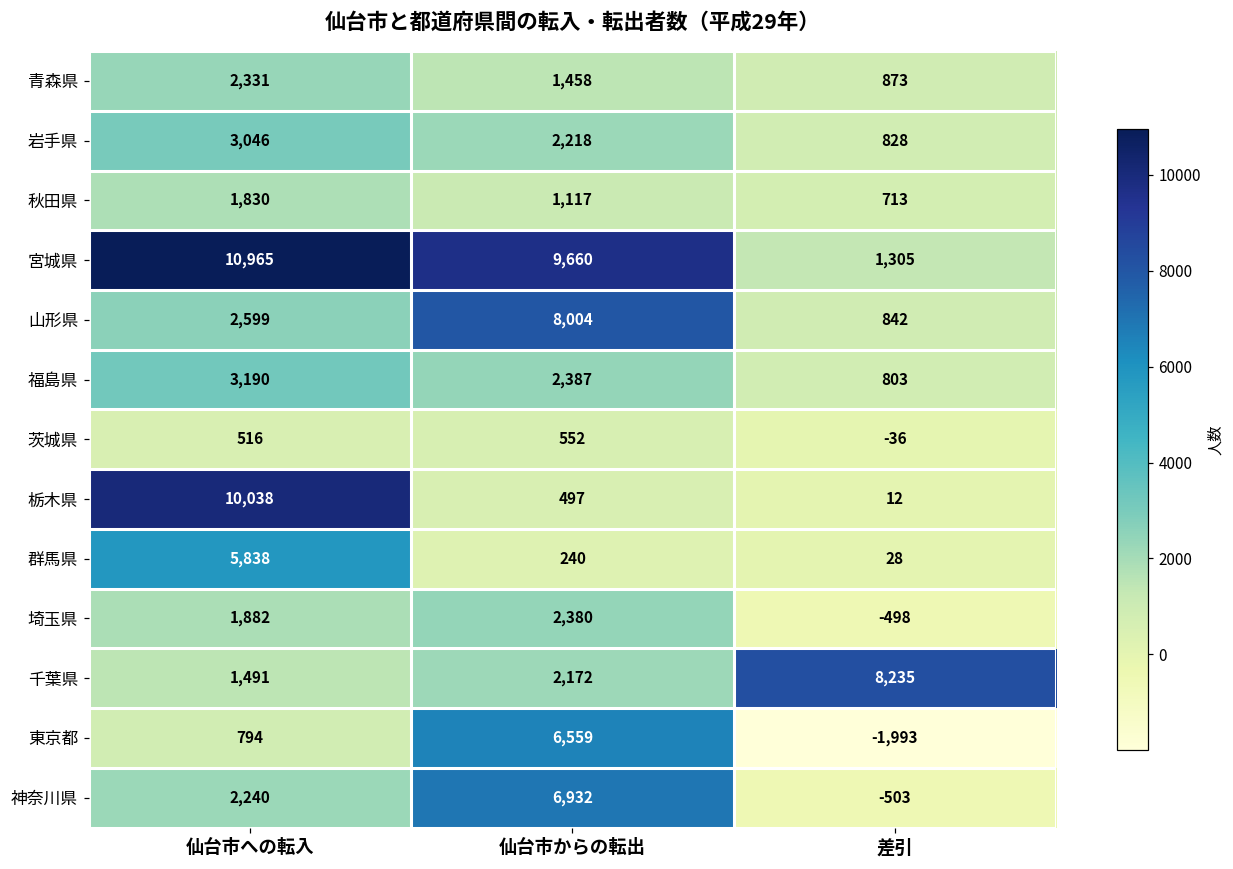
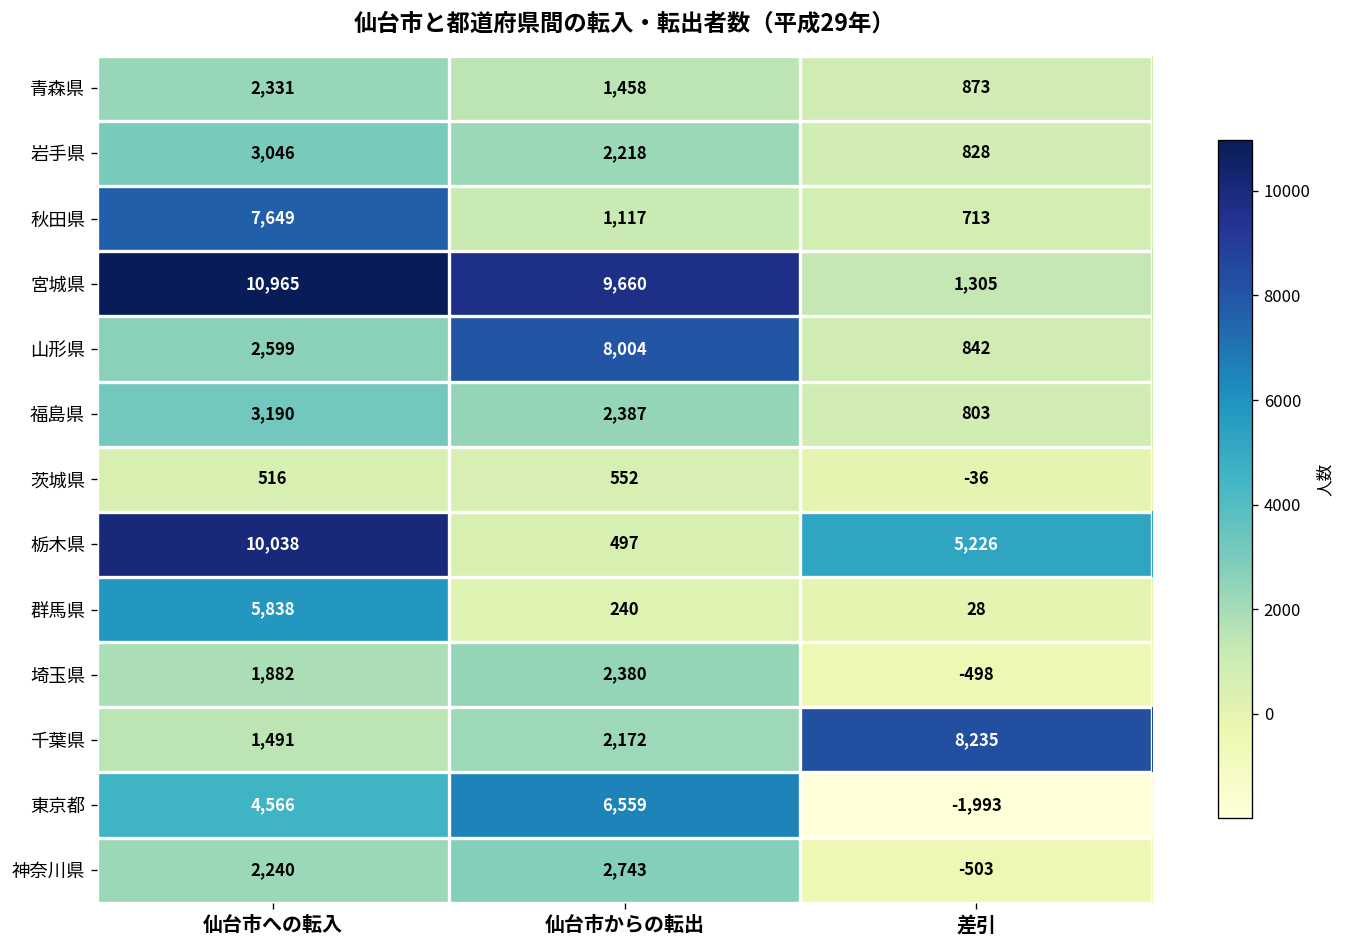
秋田県, 仙台市への転入: 1,830 -> 7,649
栃木県, 差引: 12 -> 5,226
東京都, 仙台市への転入: 794 -> 4,566
神奈川県, 仙台市からの転出: 6,932 -> 2,743
